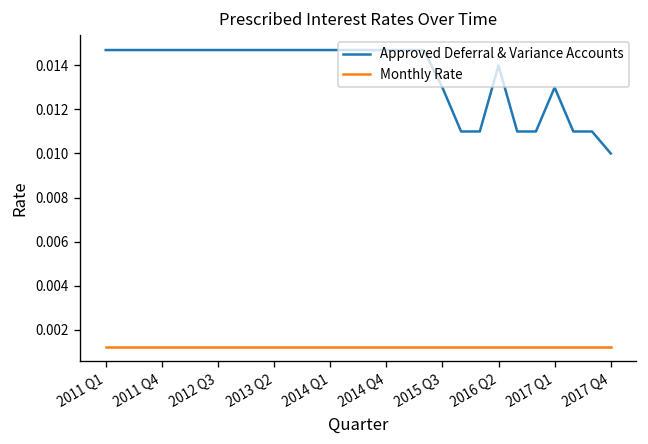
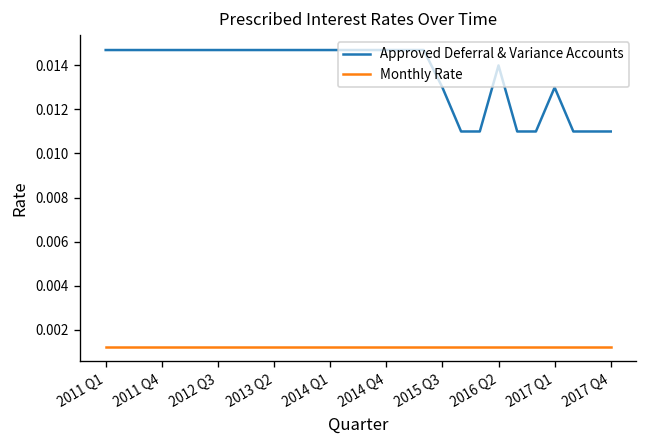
Approved Deferral & Variance Accounts, 2017 Q4: 0.010 -> 0.011
